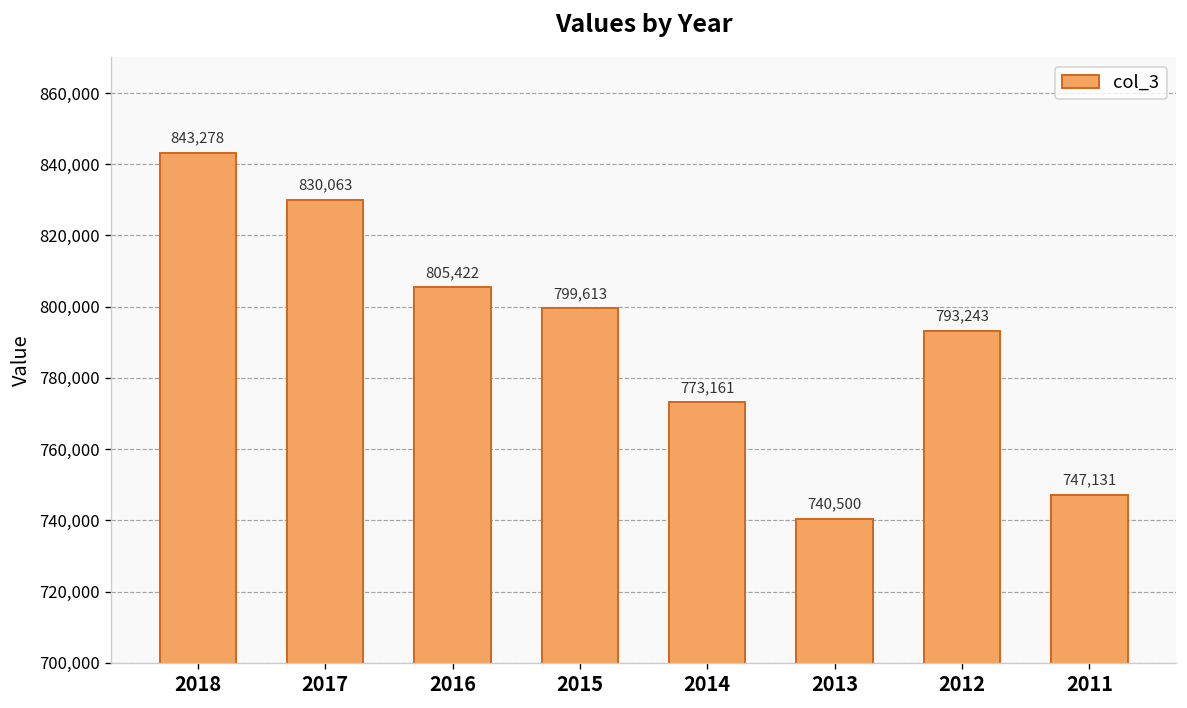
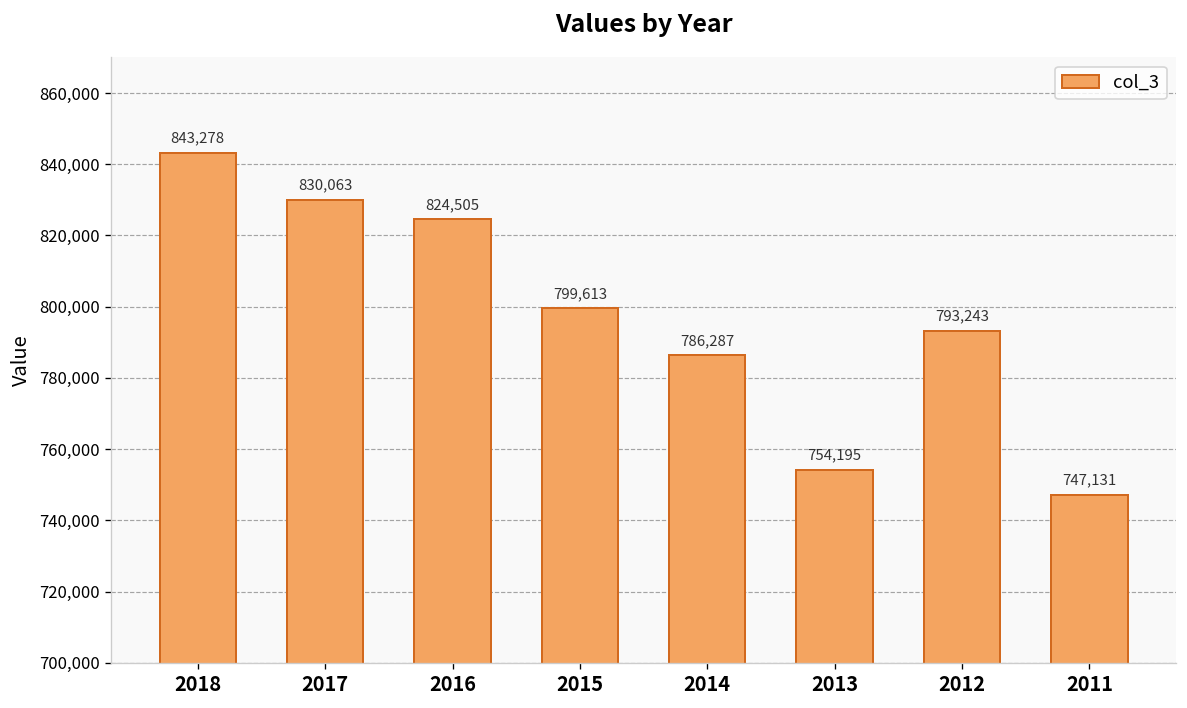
2016: 805,422 -> 824,505
2014: 773,161 -> 786,287
2013: 740,500 -> 754,195
